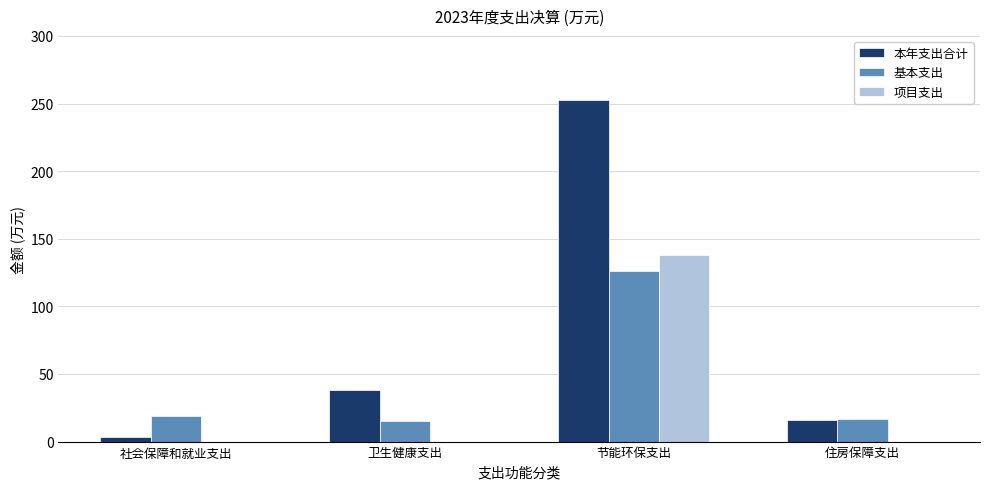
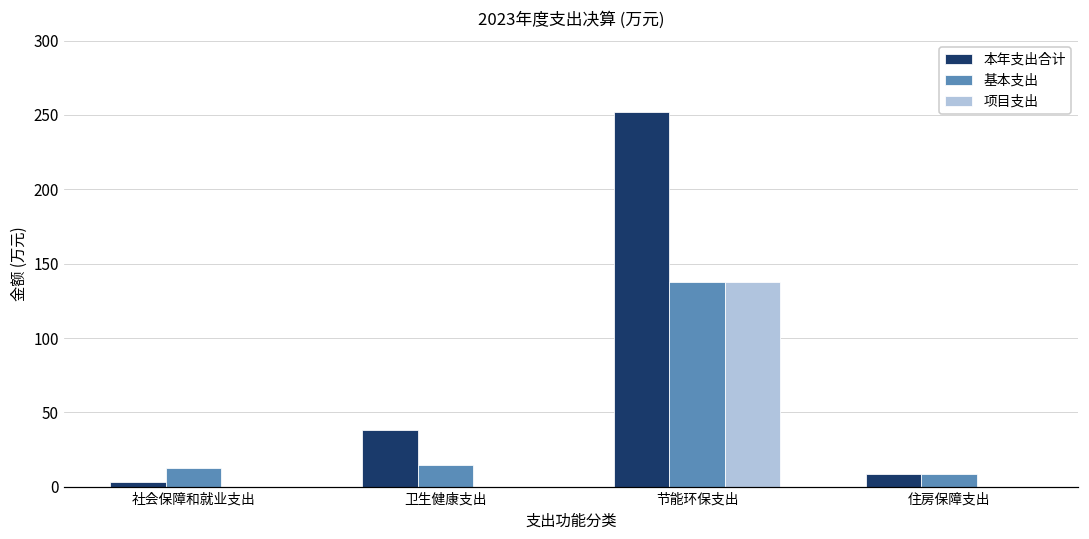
基本支出, 社会保障和就业支出: 19 -> 13
基本支出, 节能环保支出: 126 -> 138
本年支出合计, 住房保障支出: 16 -> 9
基本支出, 住房保障支出: 16 -> 9
